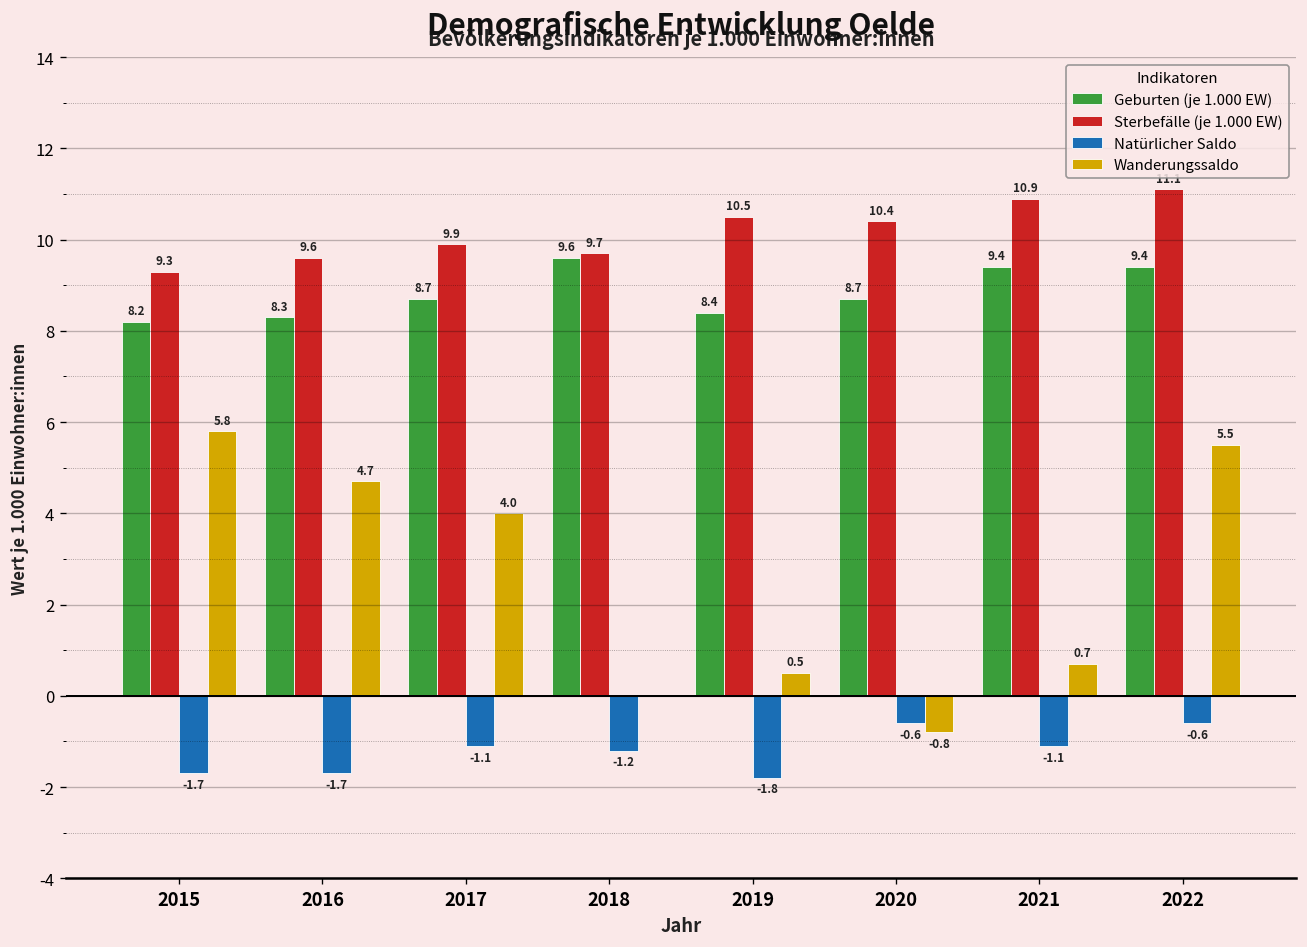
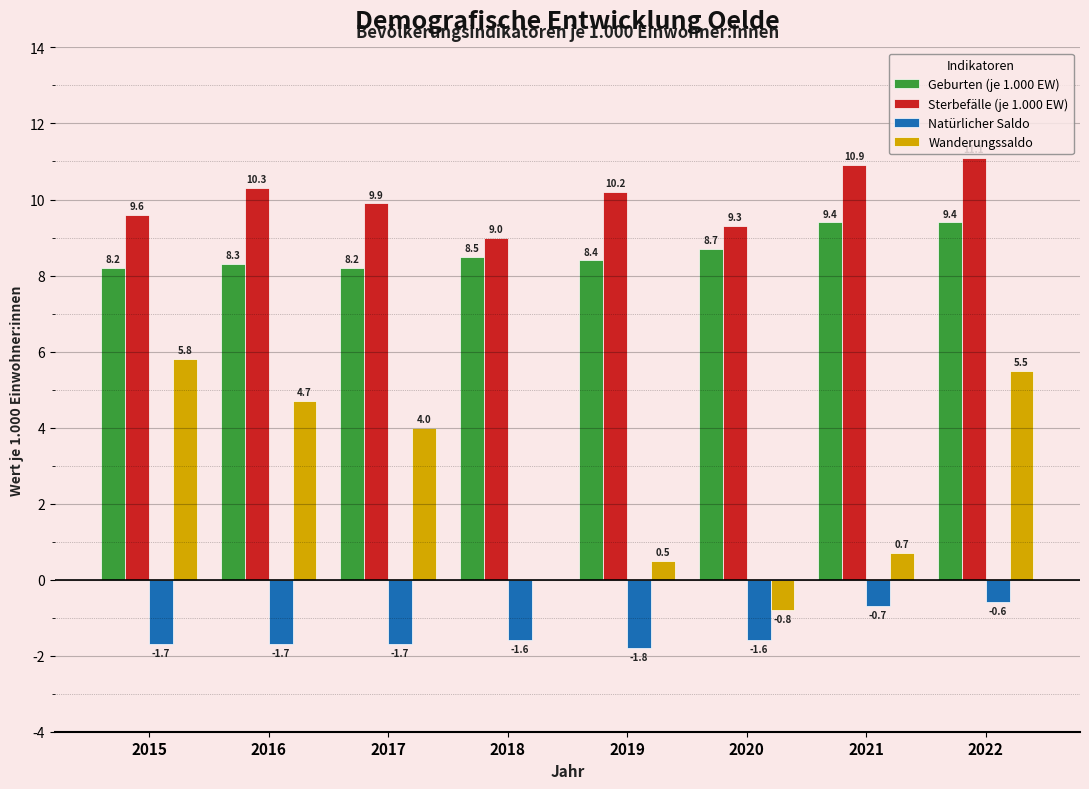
Sterbefälle (je 1.000 EW), 2015: 9.3 -> 9.6
Sterbefälle (je 1.000 EW), 2016: 9.6 -> 10.3
Geburten (je 1.000 EW), 2017: 8.7 -> 8.2
Natürlicher Saldo, 2017: -1.1 -> -1.7
Geburten (je 1.000 EW), 2018: 9.6 -> 8.5
Sterbefälle (je 1.000 EW), 2018: 9.7 -> 9.0
Natürlicher Saldo, 2018: -1.2 -> -1.6
Sterbefälle (je 1.000 EW), 2019: 10.5 -> 10.2
Sterbefälle (je 1.000 EW), 2020: 10.4 -> 9.3
Natürlicher Saldo, 2020: -0.6 -> -1.6
Natürlicher Saldo, 2021: -1.1 -> -0.7
